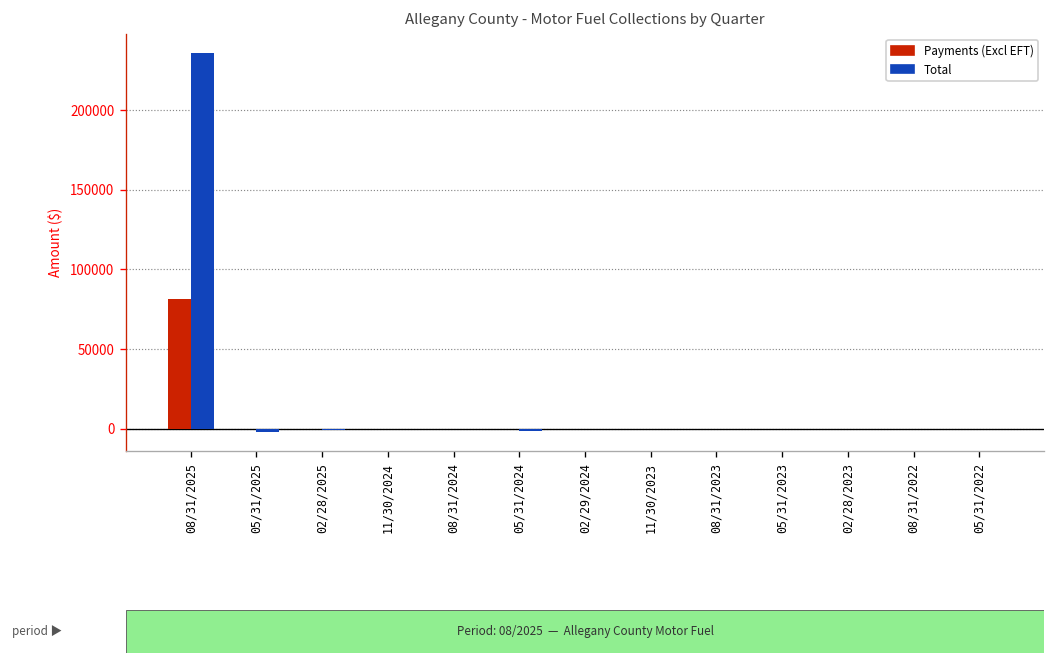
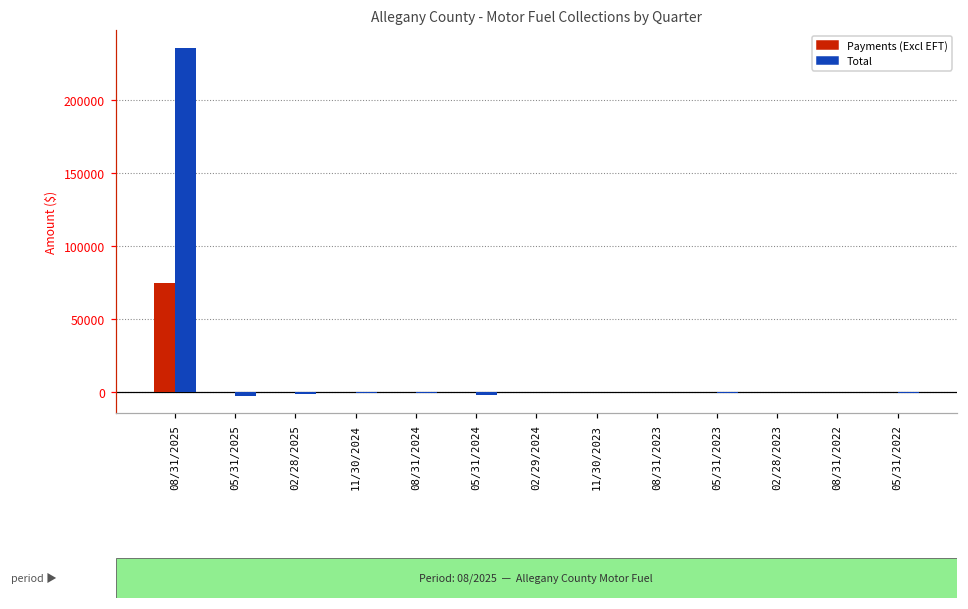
Payments (Excl EFT), 08/31/2025: 81000 -> 75000
